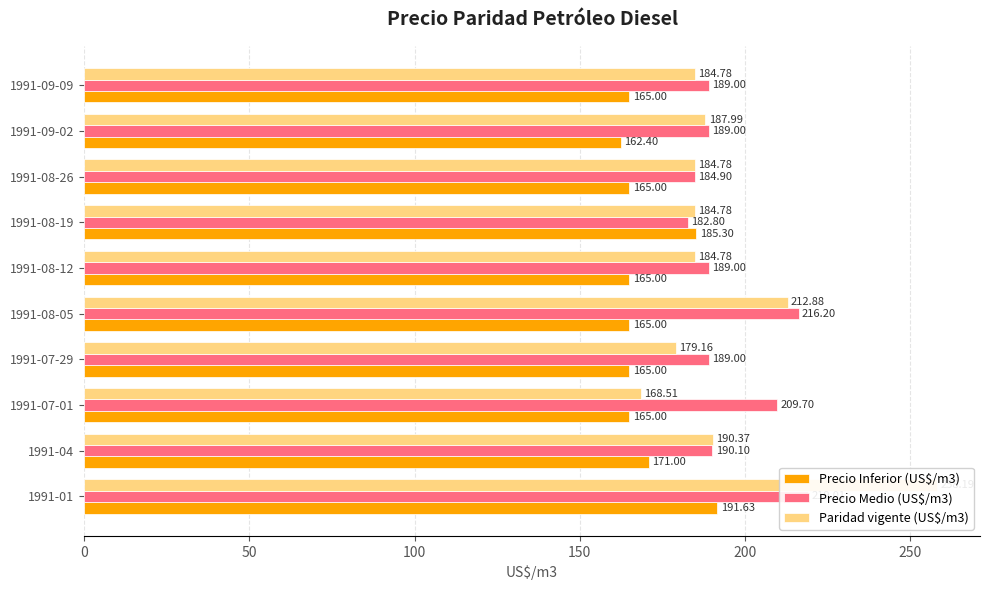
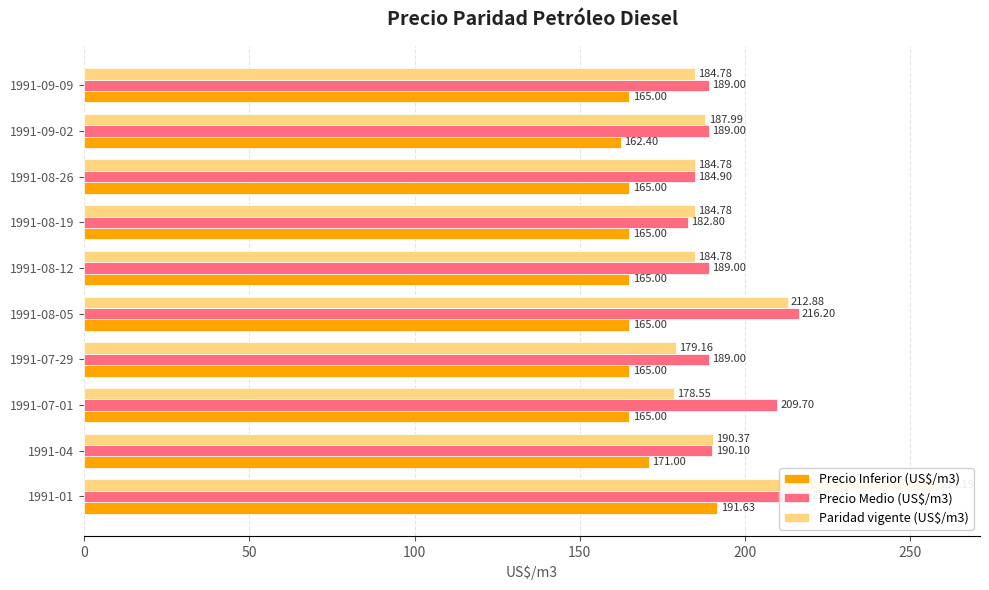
Precio Inferior (US$/m3), 1991-08-19: 185.30 -> 165.00
Paridad vigente (US$/m3), 1991-07-01: 168.51 -> 178.55
